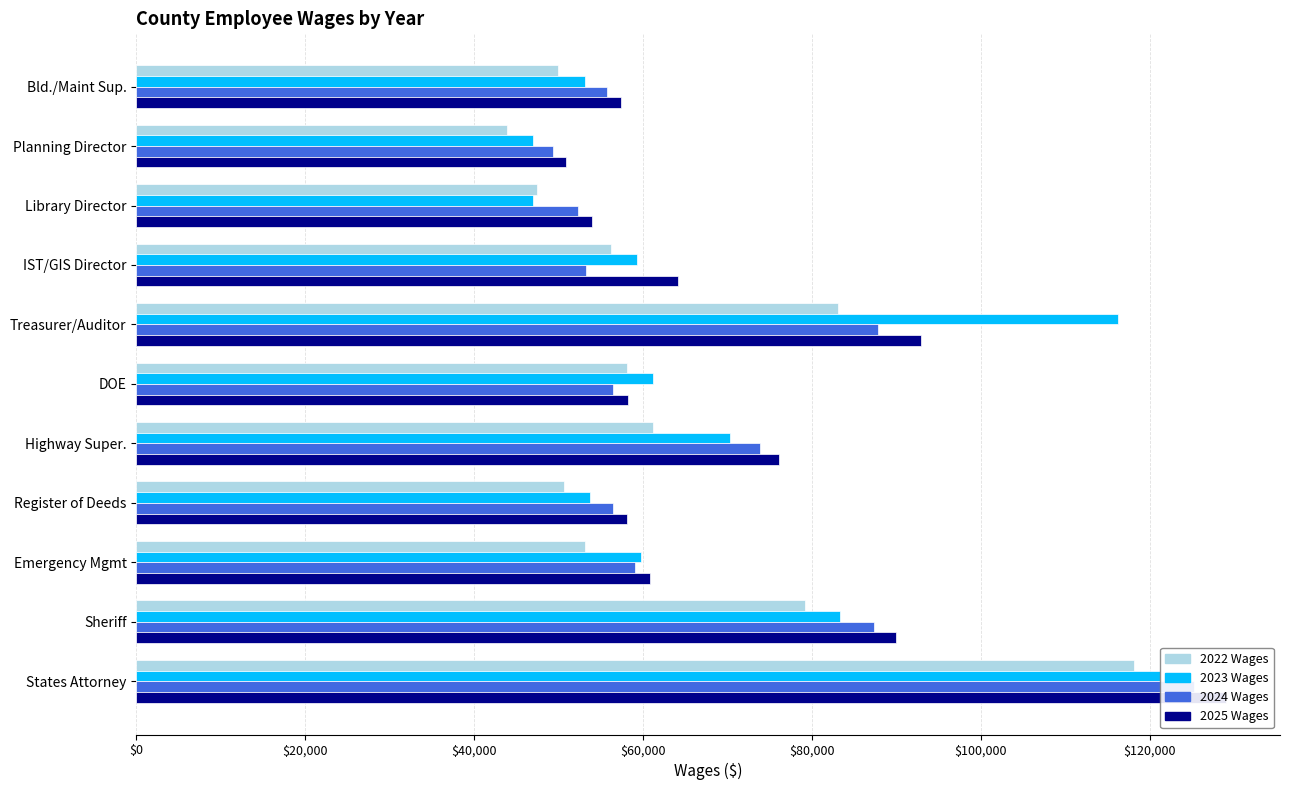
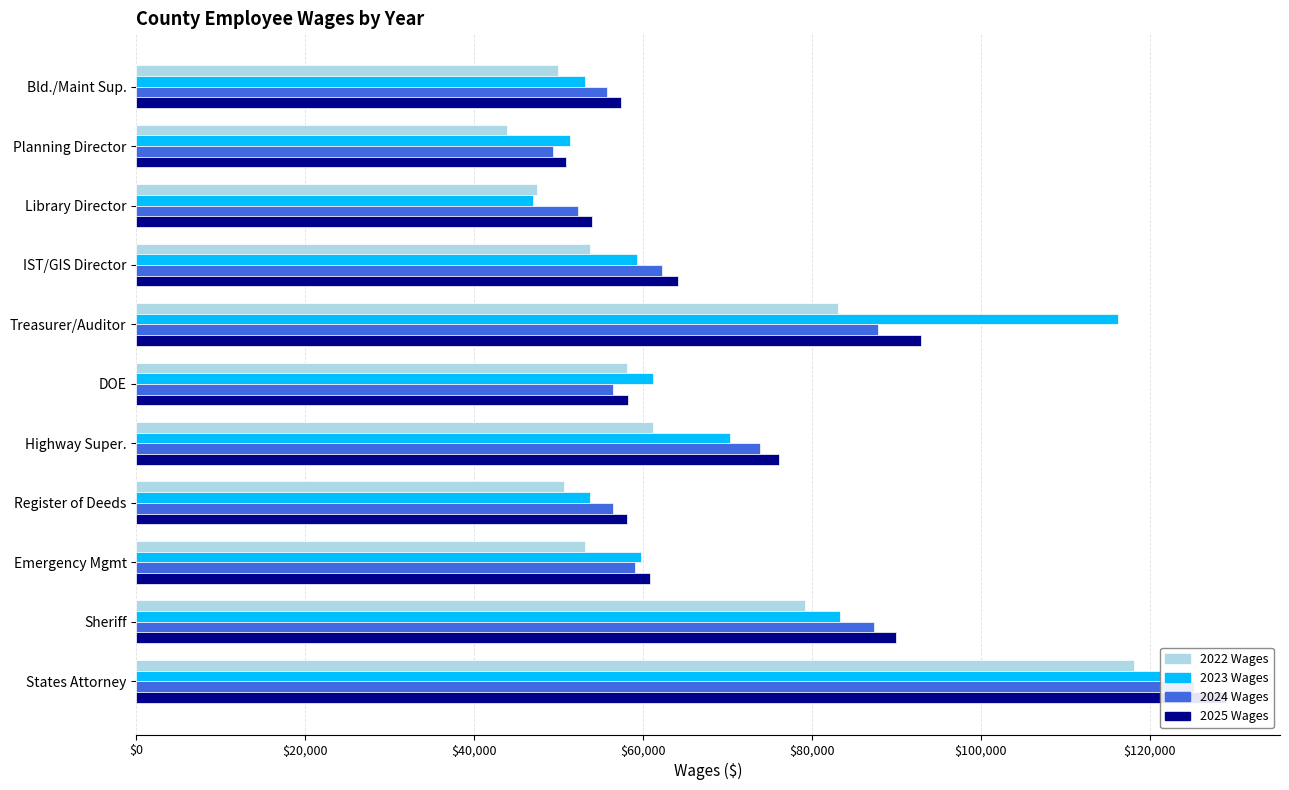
2023 Wages, Planning Director: $47,000 -> $51,000
2022 Wages, IST/GIS Director: $56,000 -> $54,000
2024 Wages, IST/GIS Director: $53,000 -> $62,000
